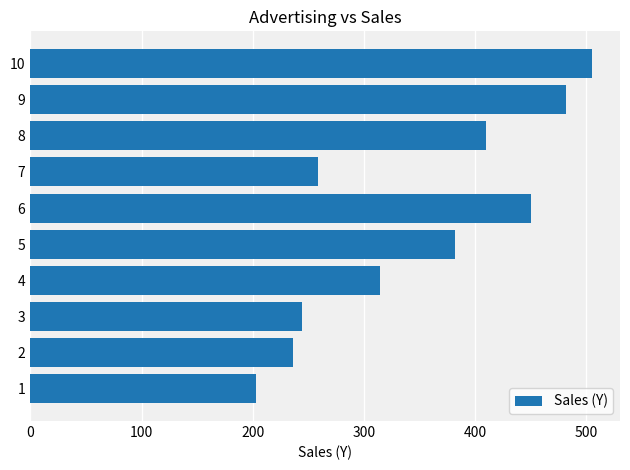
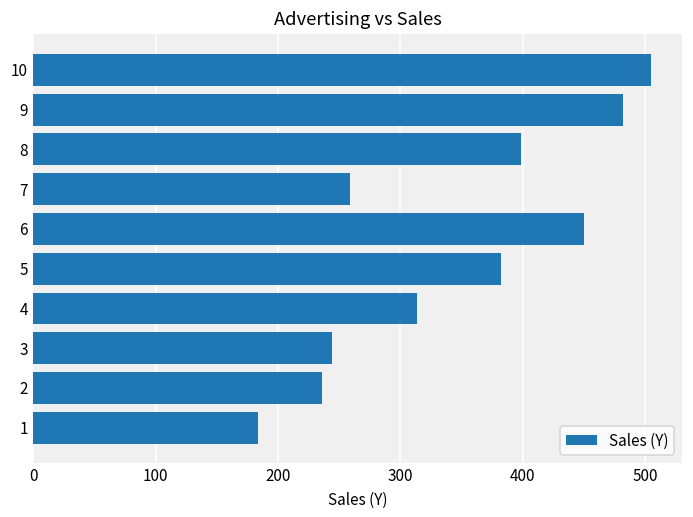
8: 410 -> 399
1: 203 -> 184
